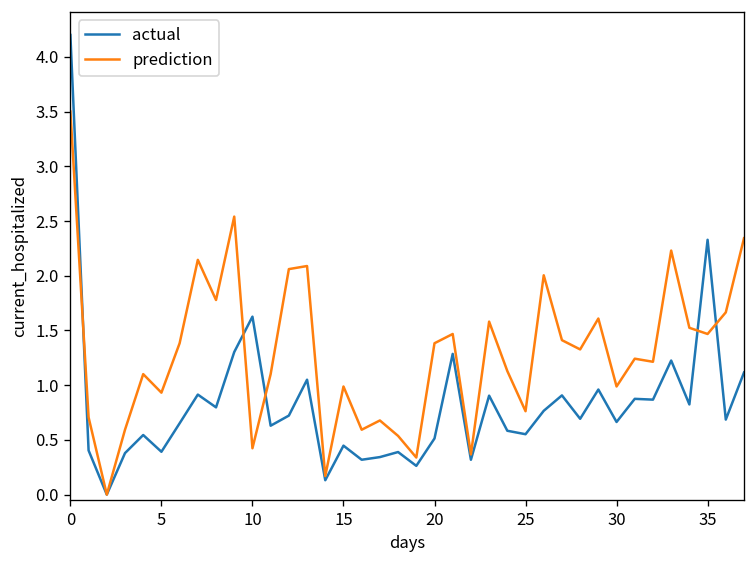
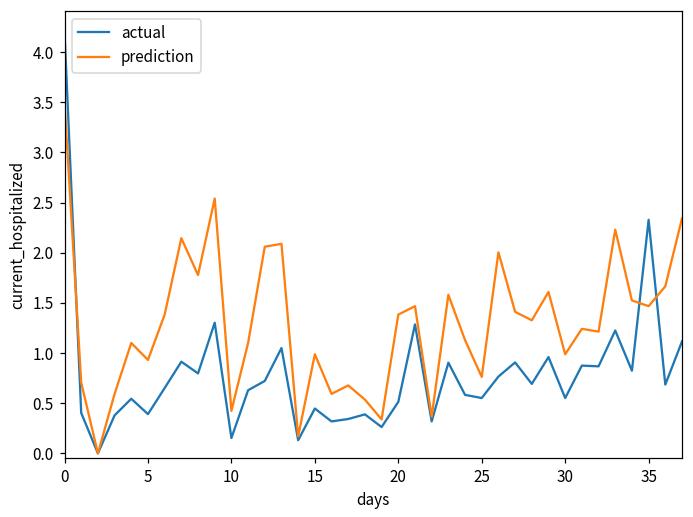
actual, 10: 1.6 -> 0.2
actual, 30: 0.7 -> 0.6
